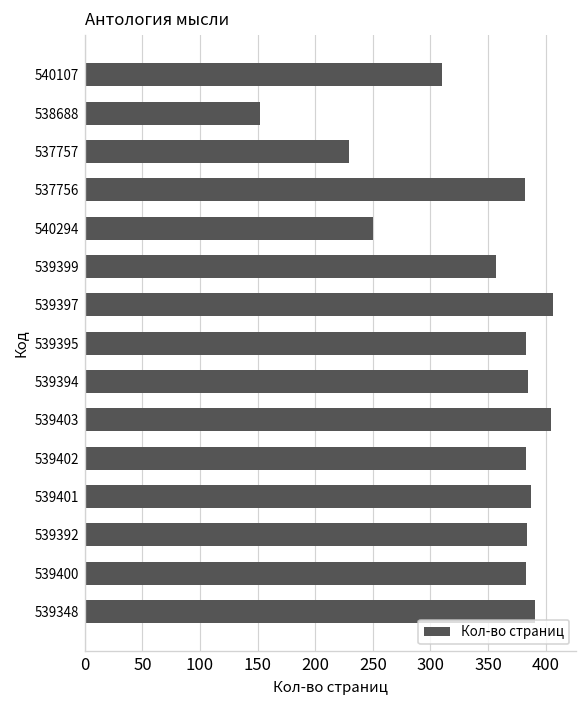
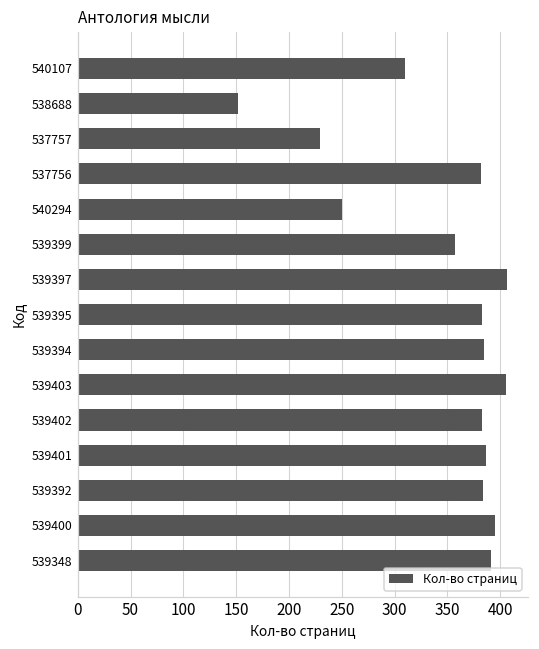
539400: 380 -> 400
